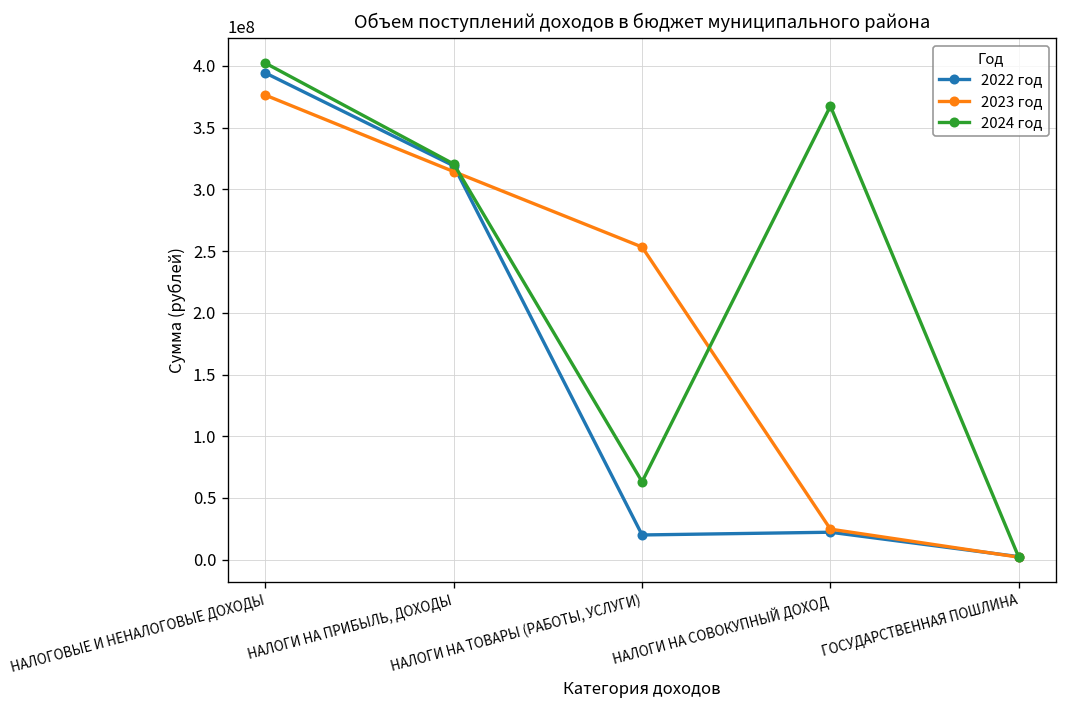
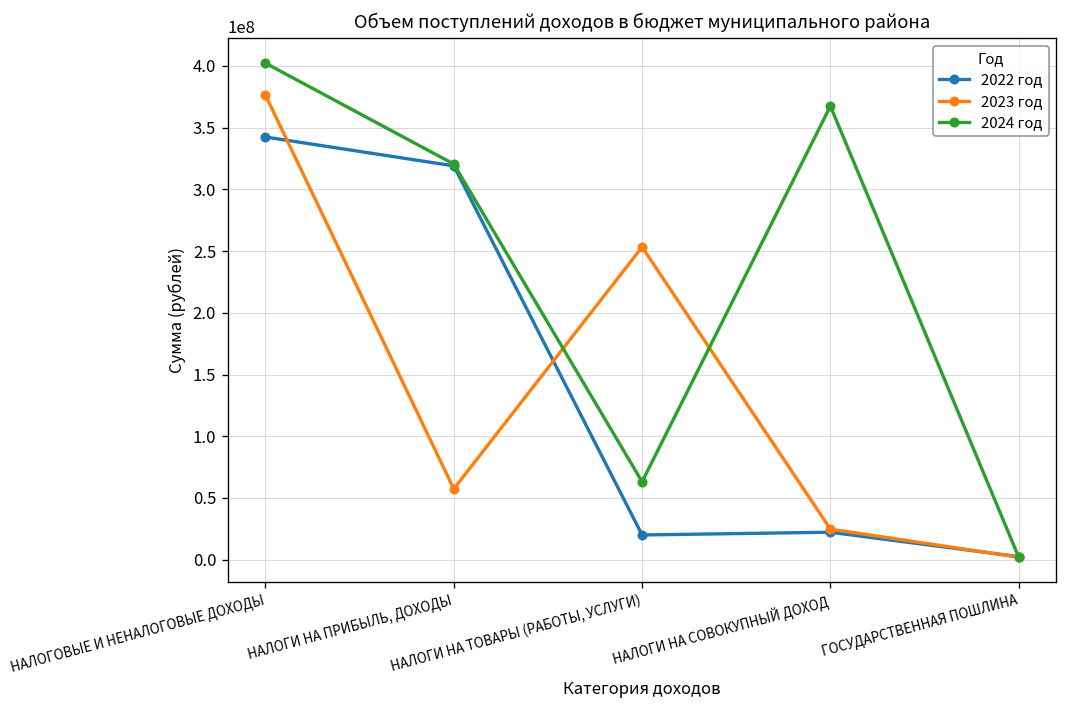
2022 год, НАЛОГОВЫЕ И НЕНАЛОГОВЫЕ ДОХОДЫ: 394000000 -> 342000000
2023 год, НАЛОГИ НА ПРИБЫЛЬ, ДОХОДЫ: 314000000 -> 57000000
